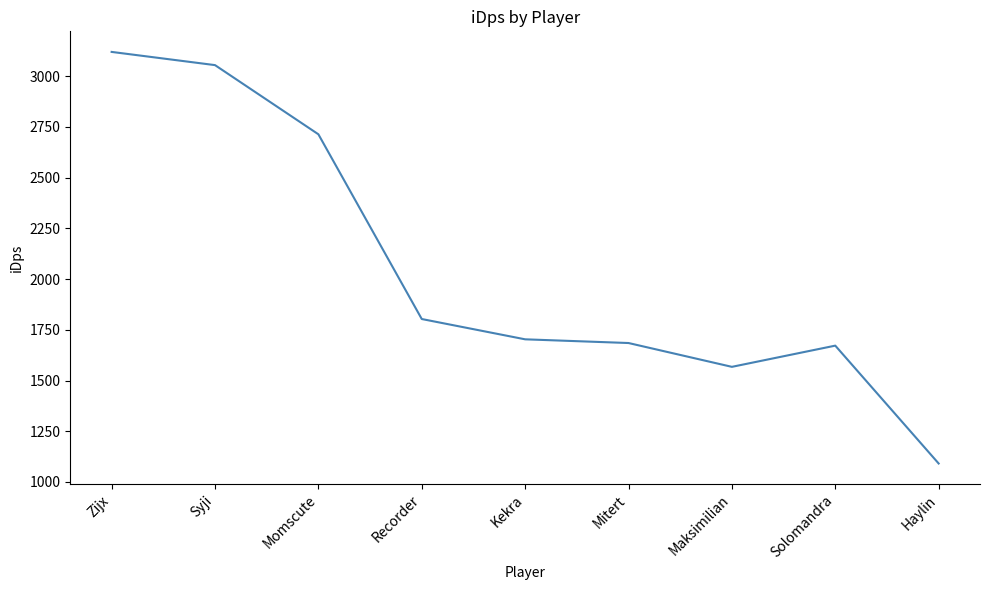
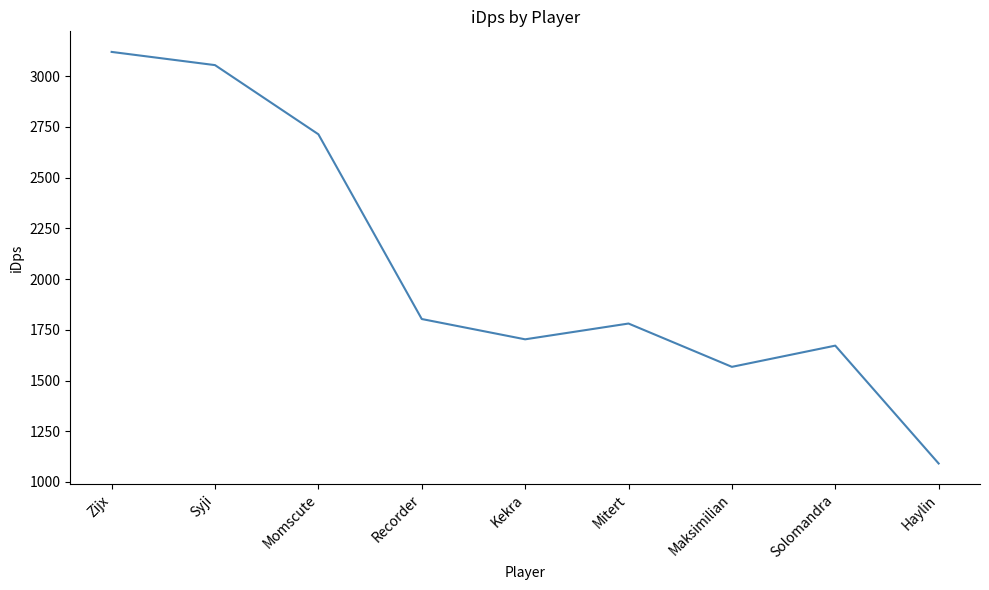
Mitert: 1680 -> 1780
